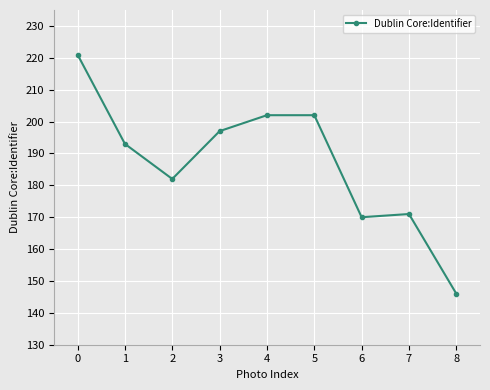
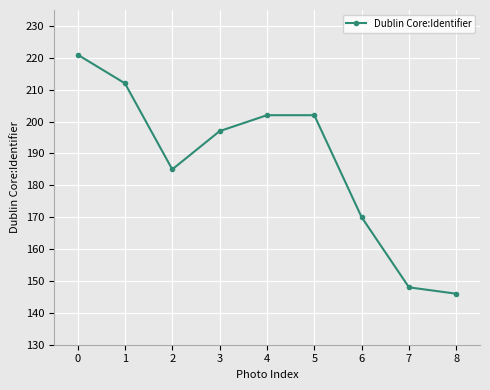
1: 193 -> 212
2: 182 -> 185
7: 171 -> 148
